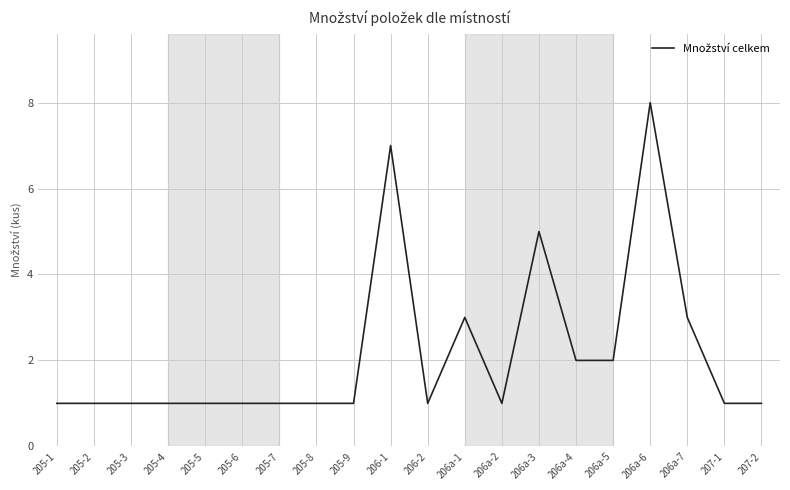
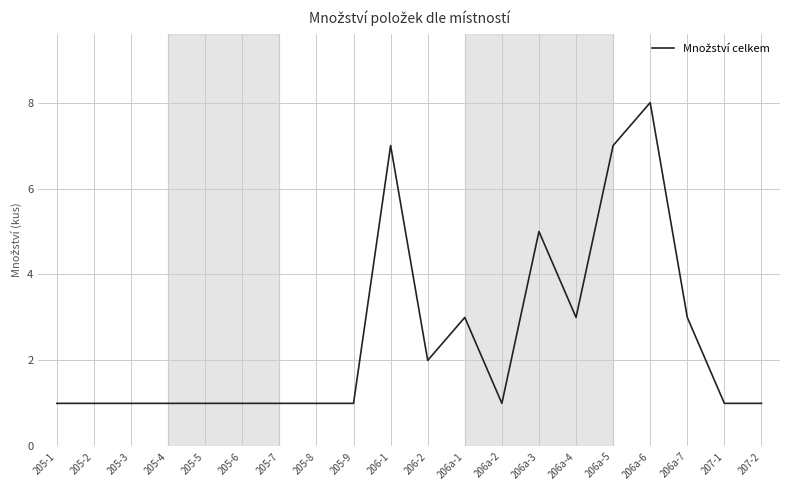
206-2: 1 -> 2
206a-4: 2 -> 3
206a-5: 2 -> 7
